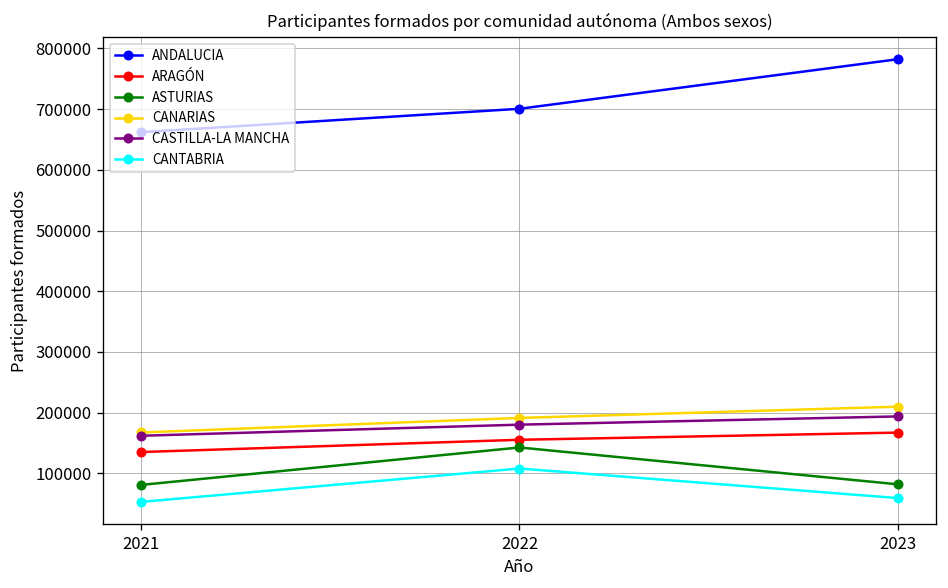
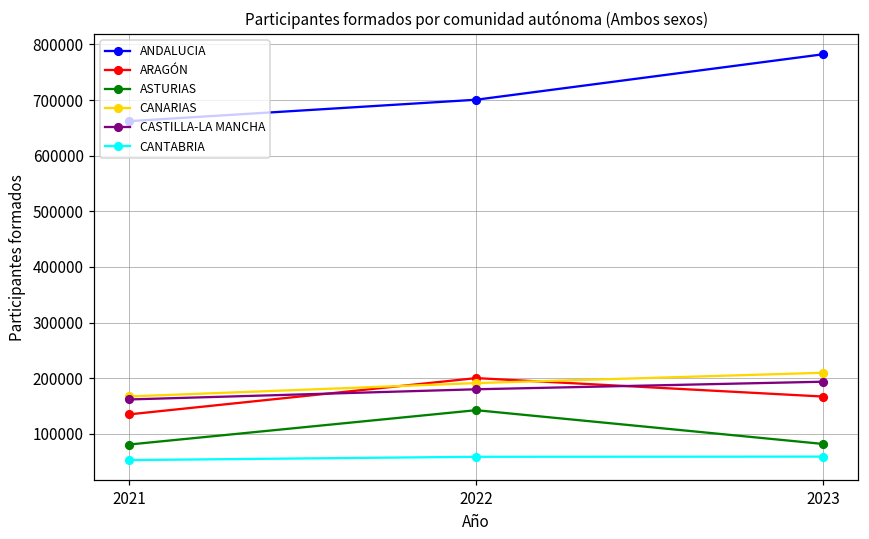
ARAGÓN, 2022: 160000 -> 200000
CANTABRIA, 2022: 110000 -> 60000
